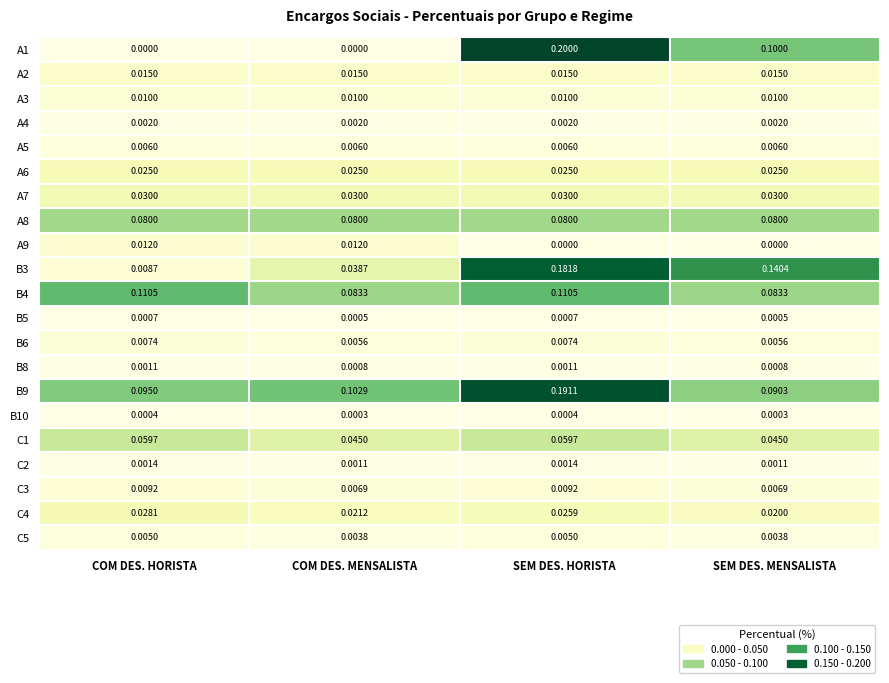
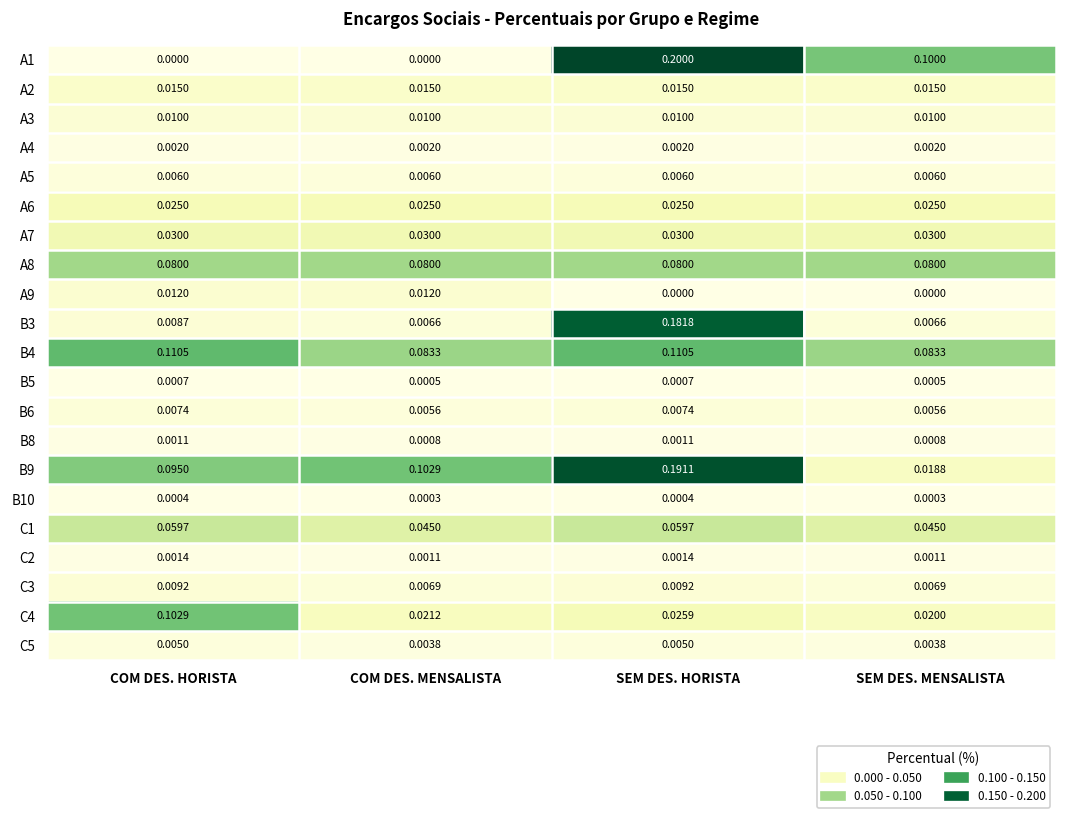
B3, COM DES. MENSALISTA: 0.0387 -> 0.0066
B3, SEM DES. MENSALISTA: 0.1404 -> 0.0066
B9, SEM DES. MENSALISTA: 0.0903 -> 0.0188
C4, COM DES. HORISTA: 0.0281 -> 0.1029
